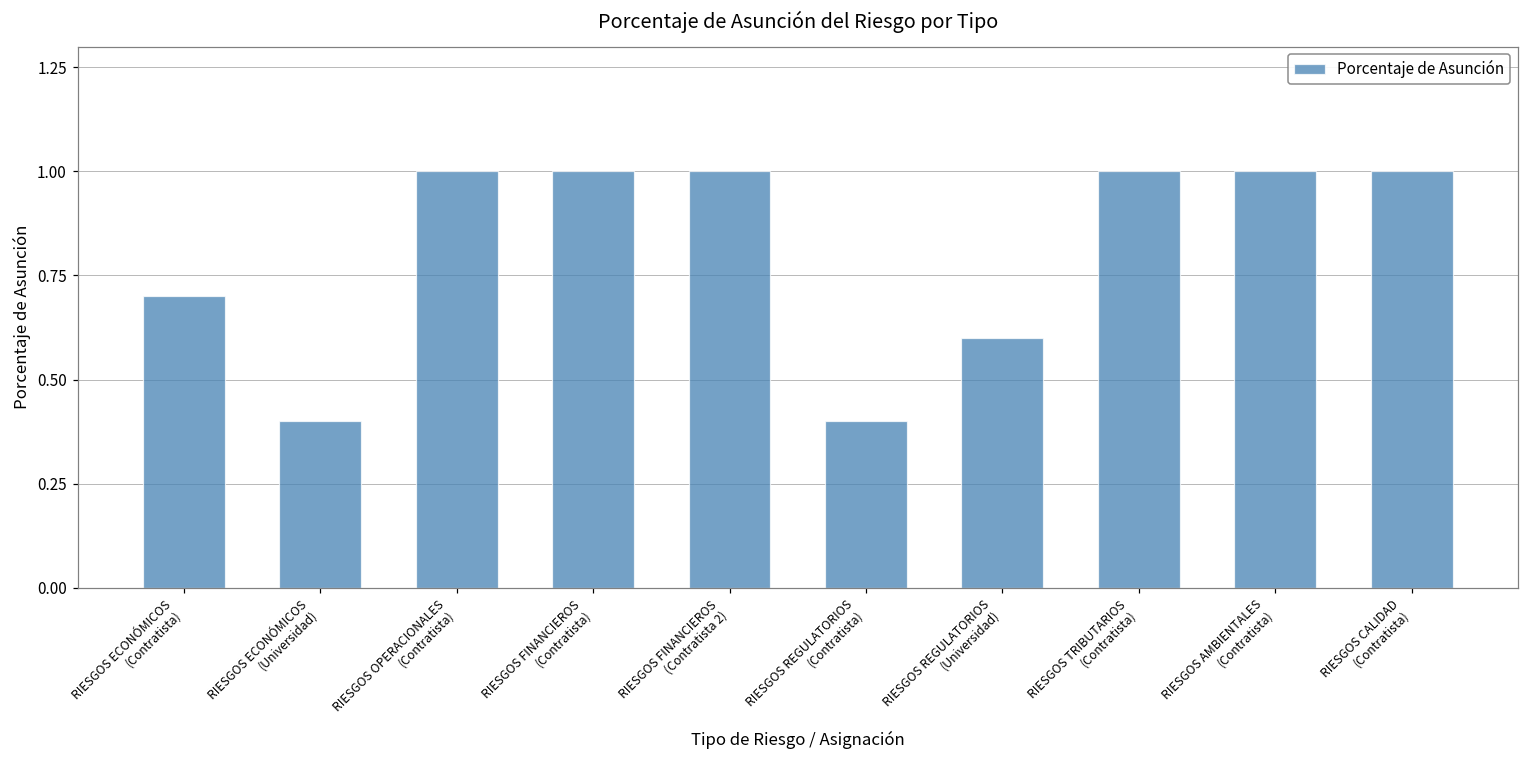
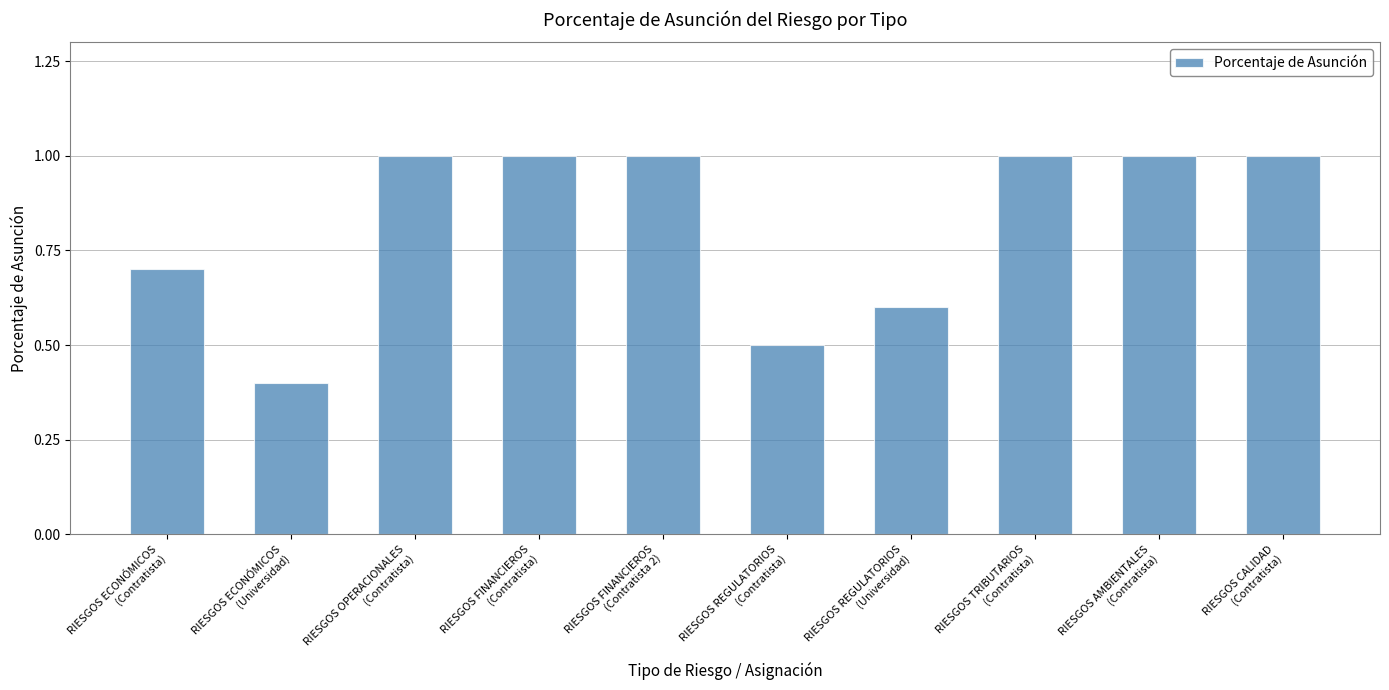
RIESGOS REGULATORIOS (Contratista): 0.4 -> 0.5
